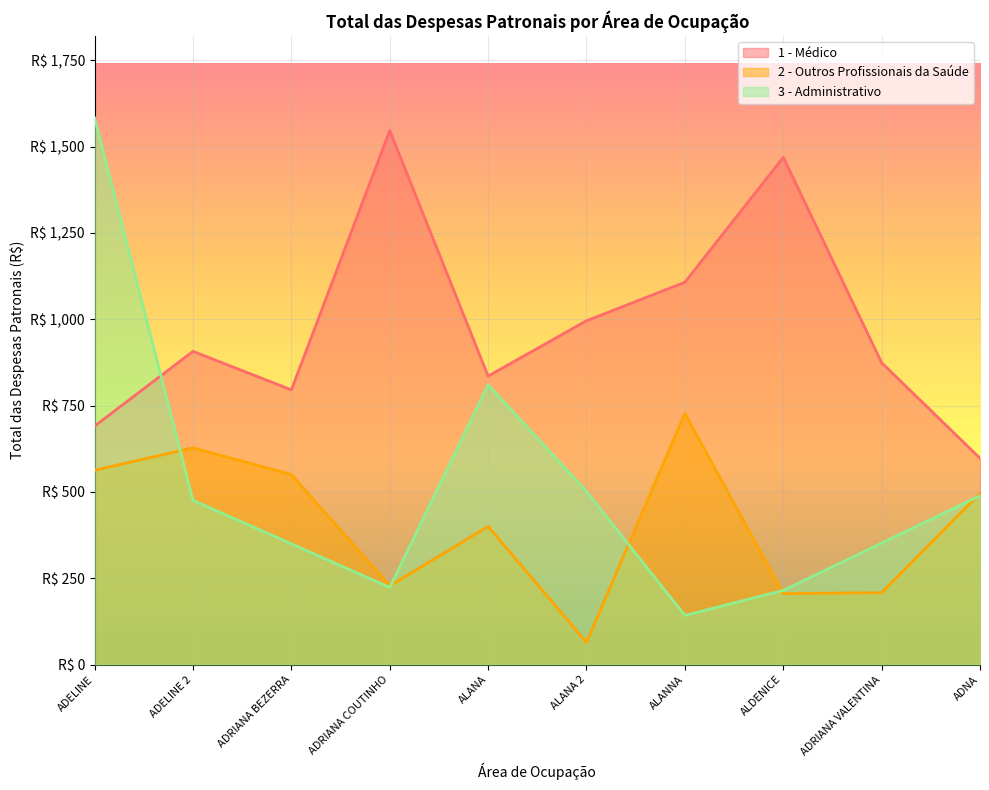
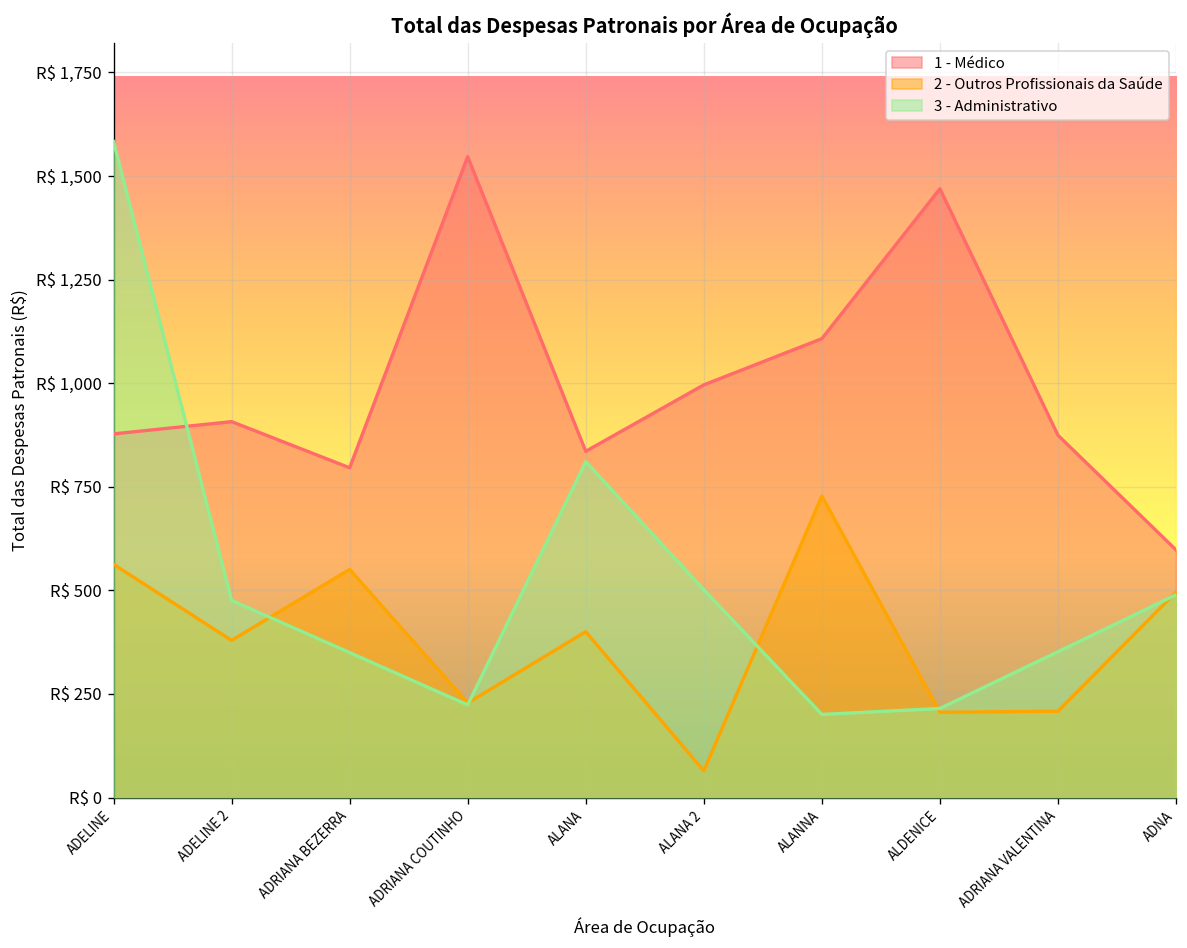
1 - Médico, ADELINE: R$ 690 -> R$ 880
2 - Outros Profissionais da Saúde, ADELINE 2: R$ 630 -> R$ 380
3 - Administrativo, ALANNA: R$ 140 -> R$ 200
